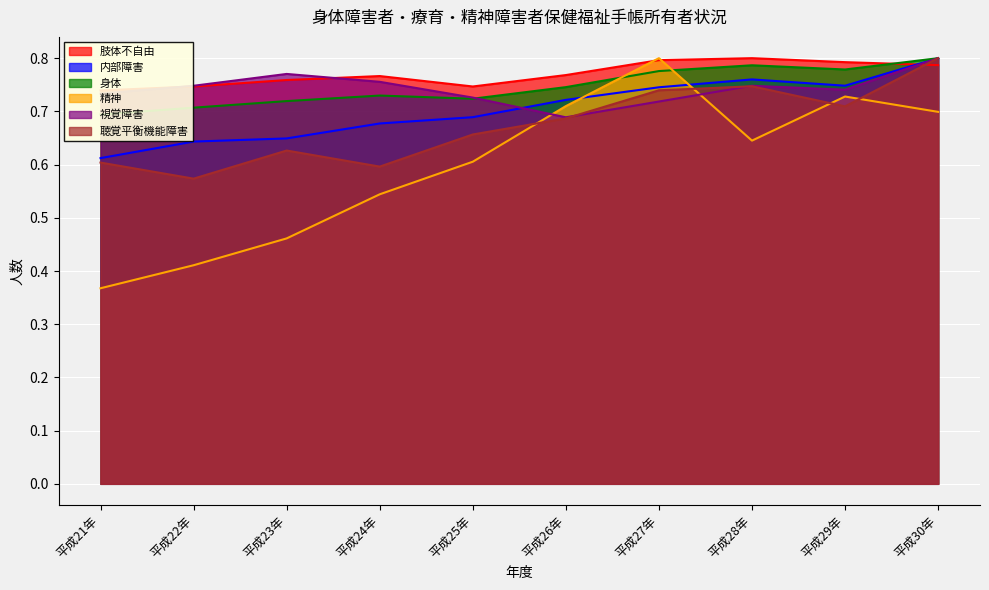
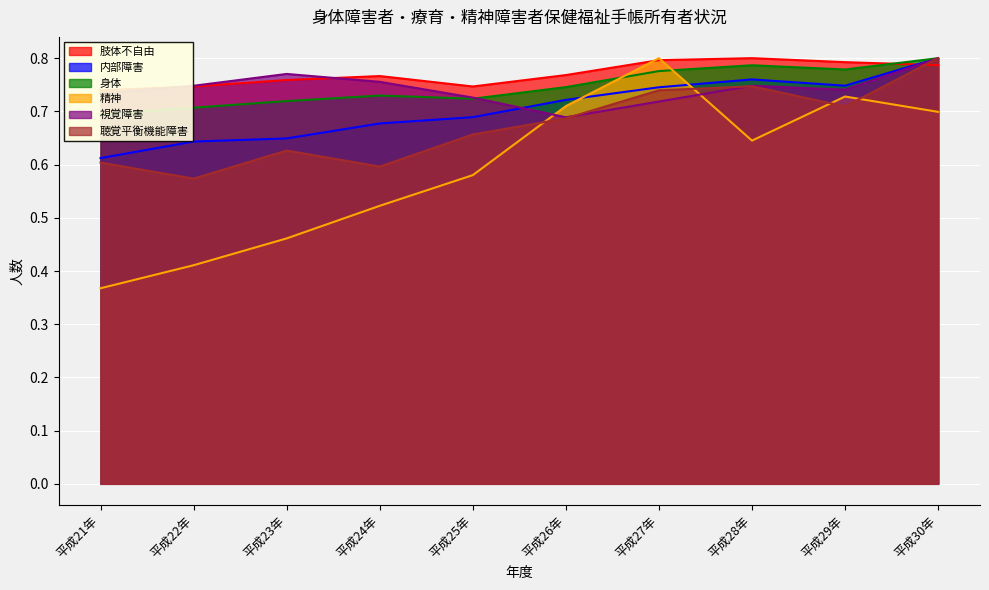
精神, 平成24年: 0.54 -> 0.52
精神, 平成25年: 0.61 -> 0.58
